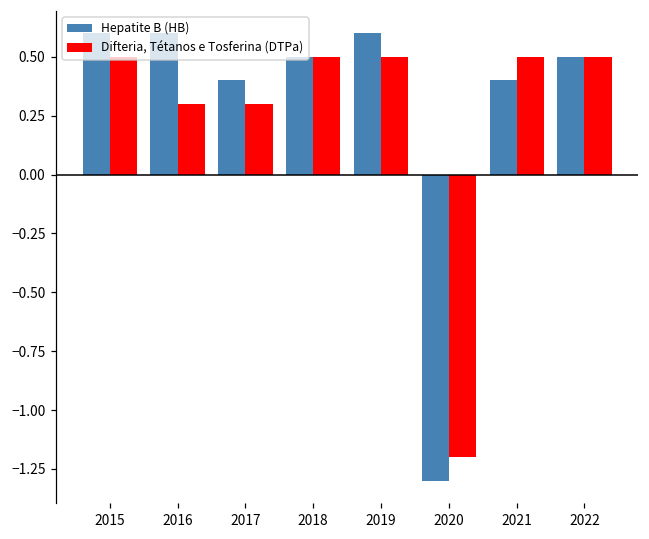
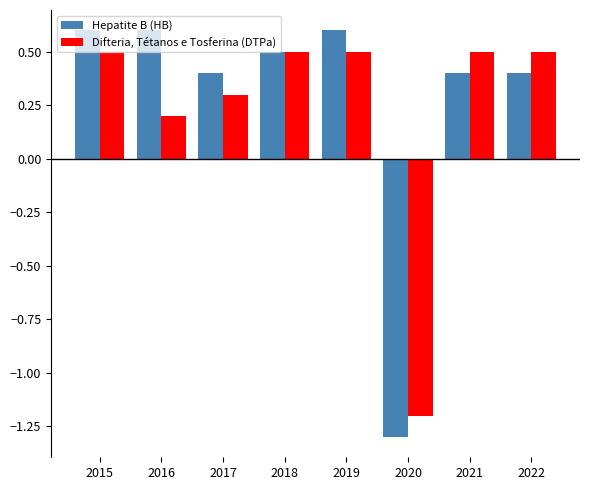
Difteria, Tétanos e Tosferina (DTPa), 2016: 0.30 -> 0.20
Hepatite B (HB), 2022: 0.50 -> 0.40
